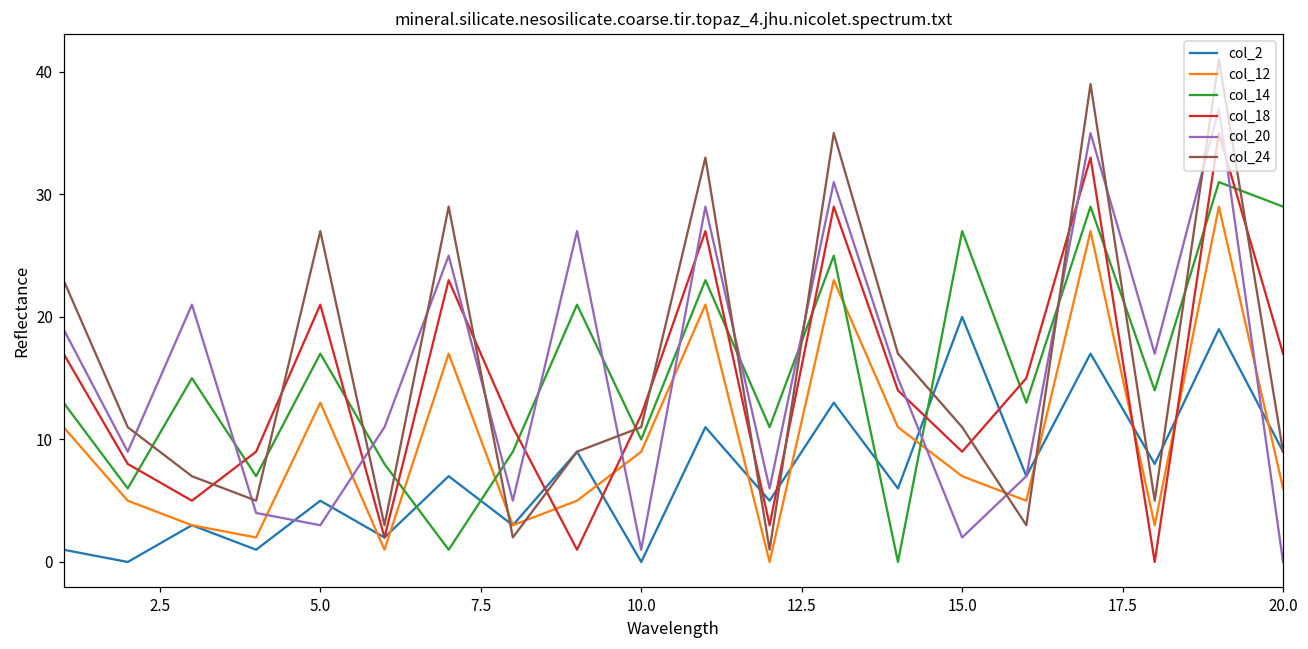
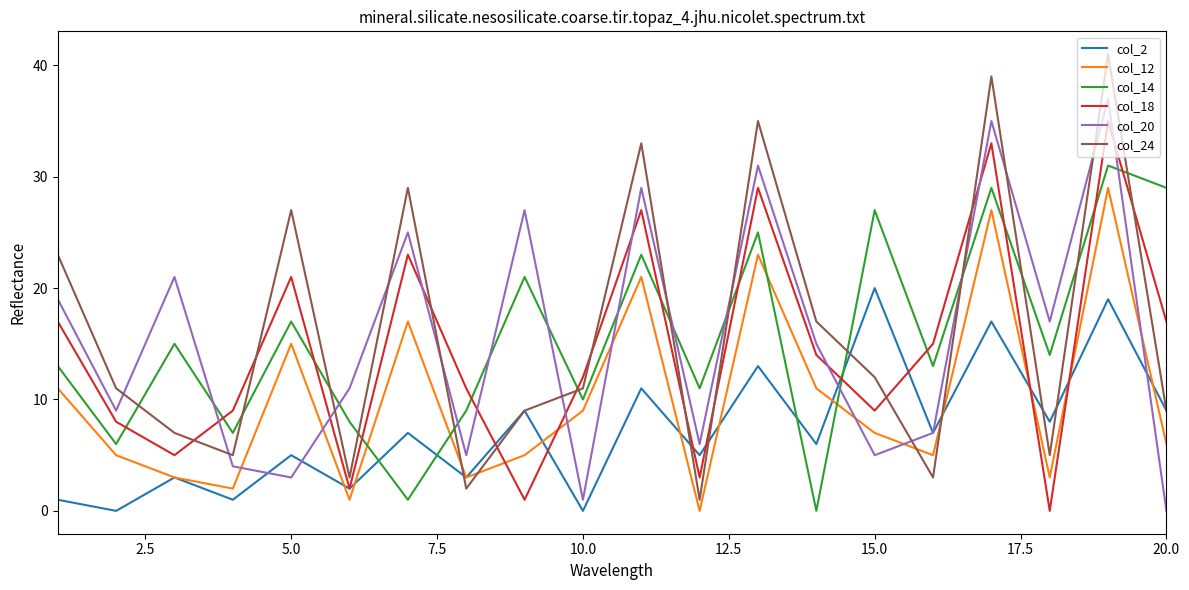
col_12, 5.0: 13 -> 15
col_20, 15.0: 2 -> 5
col_24, 15.0: 11 -> 12
